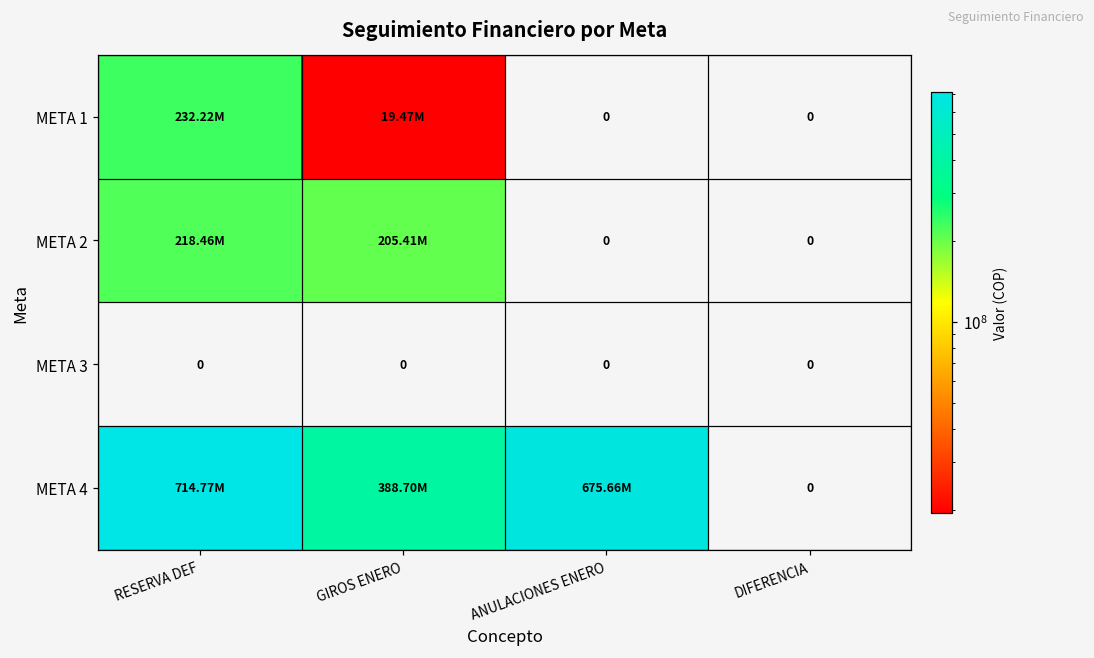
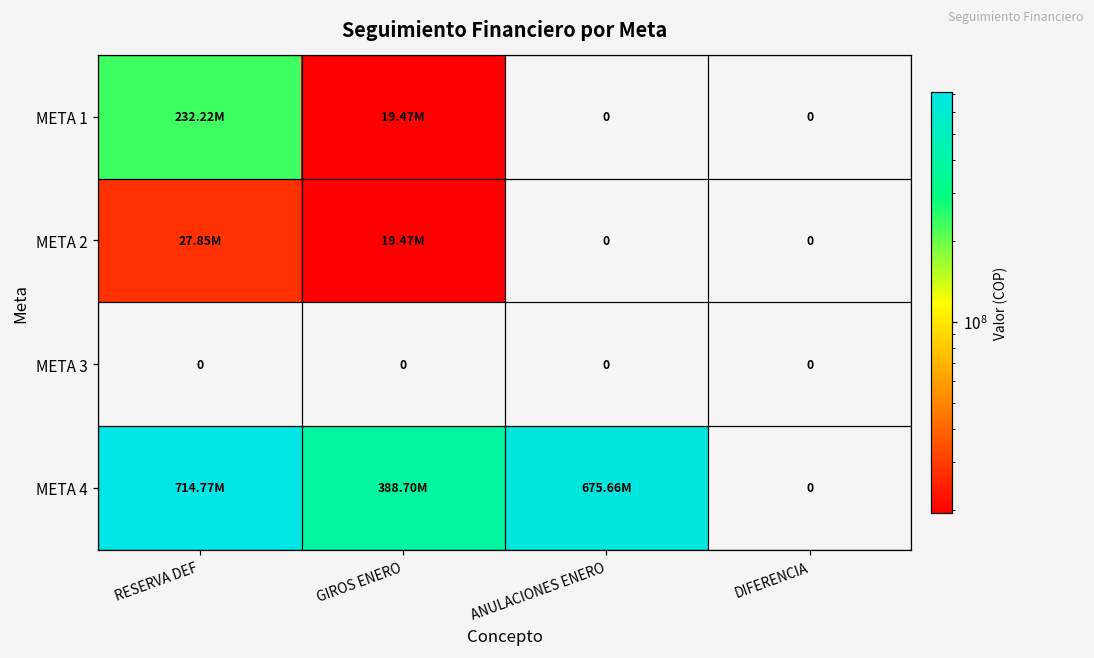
META 2, RESERVA DEF: 218.46M -> 27.85M
META 2, GIROS ENERO: 205.41M -> 19.47M
